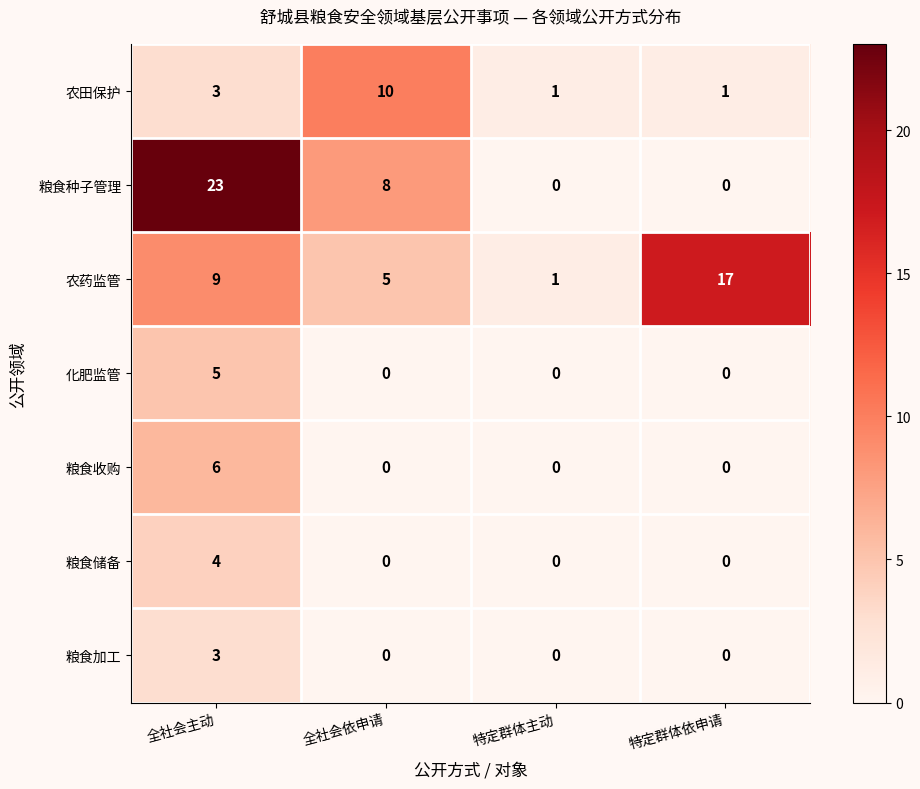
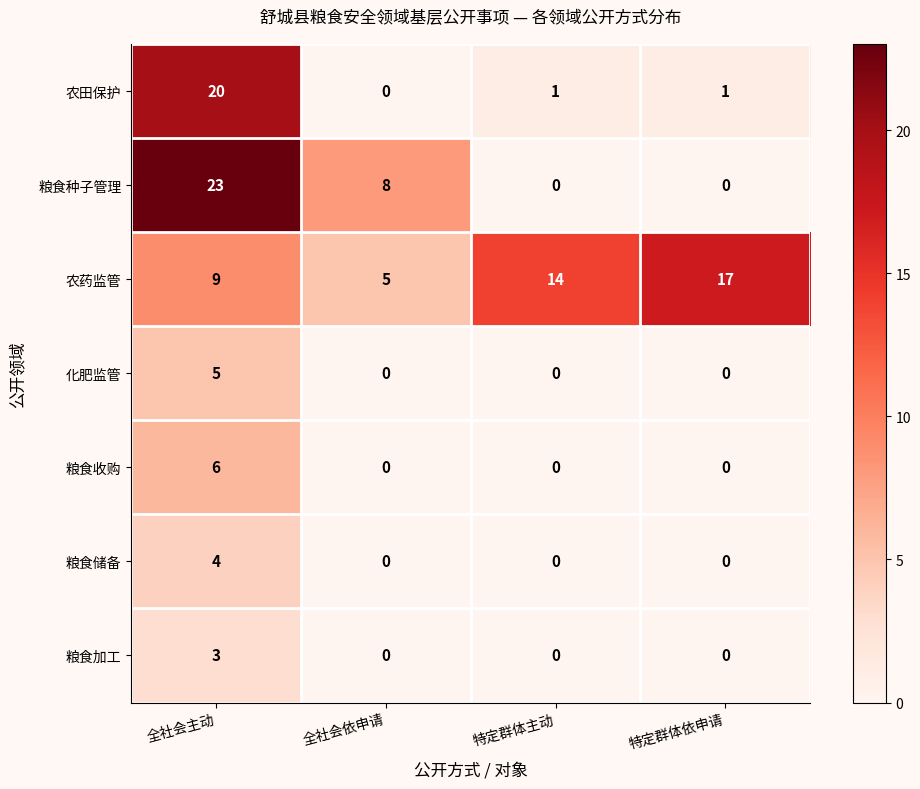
农田保护, 全社会主动: 3 -> 20
农田保护, 全社会依申请: 10 -> 0
农药监管, 特定群体主动: 1 -> 14
